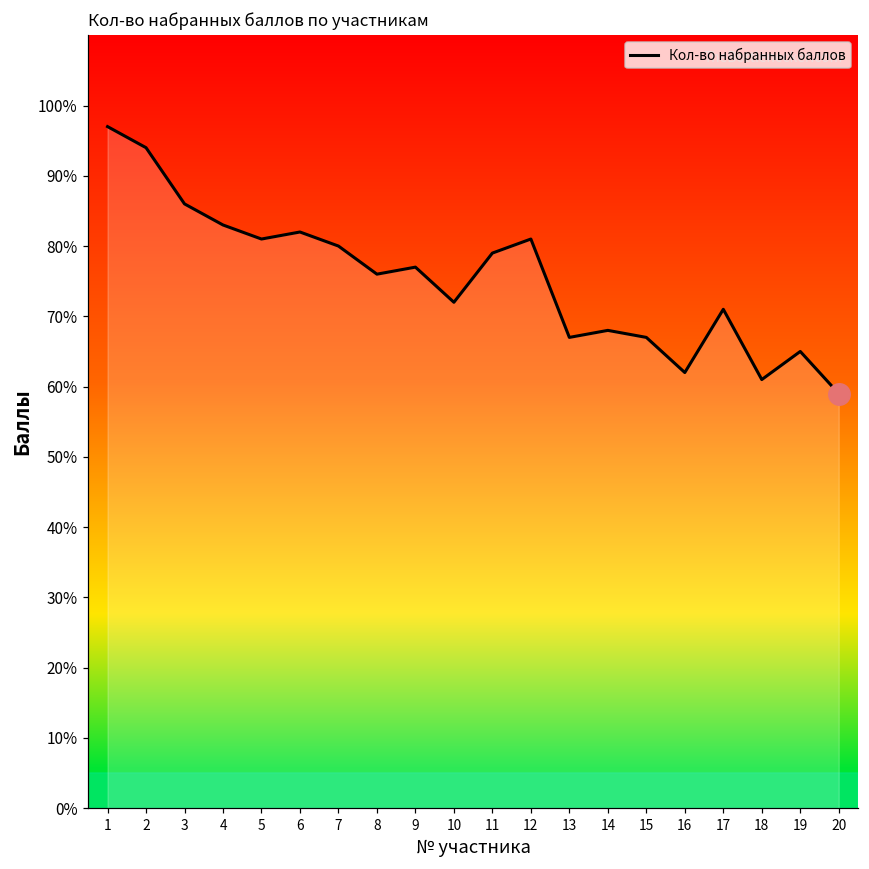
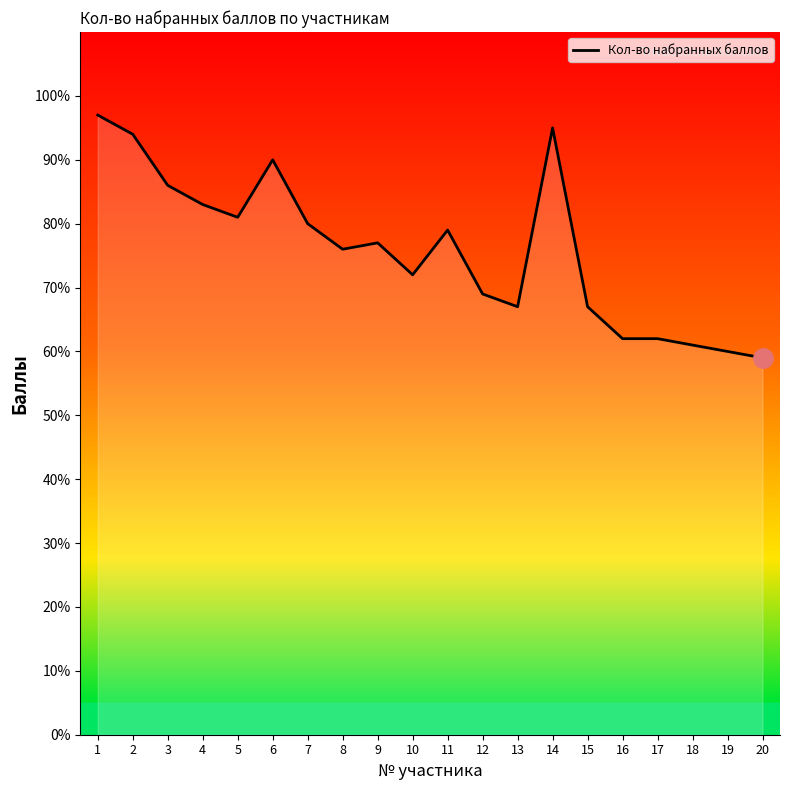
Кол-во набранных баллов, 6: 82% -> 90%
Кол-во набранных баллов, 12: 81% -> 69%
Кол-во набранных баллов, 14: 68% -> 95%
Кол-во набранных баллов, 17: 71% -> 62%
Кол-во набранных баллов, 19: 65% -> 60%
